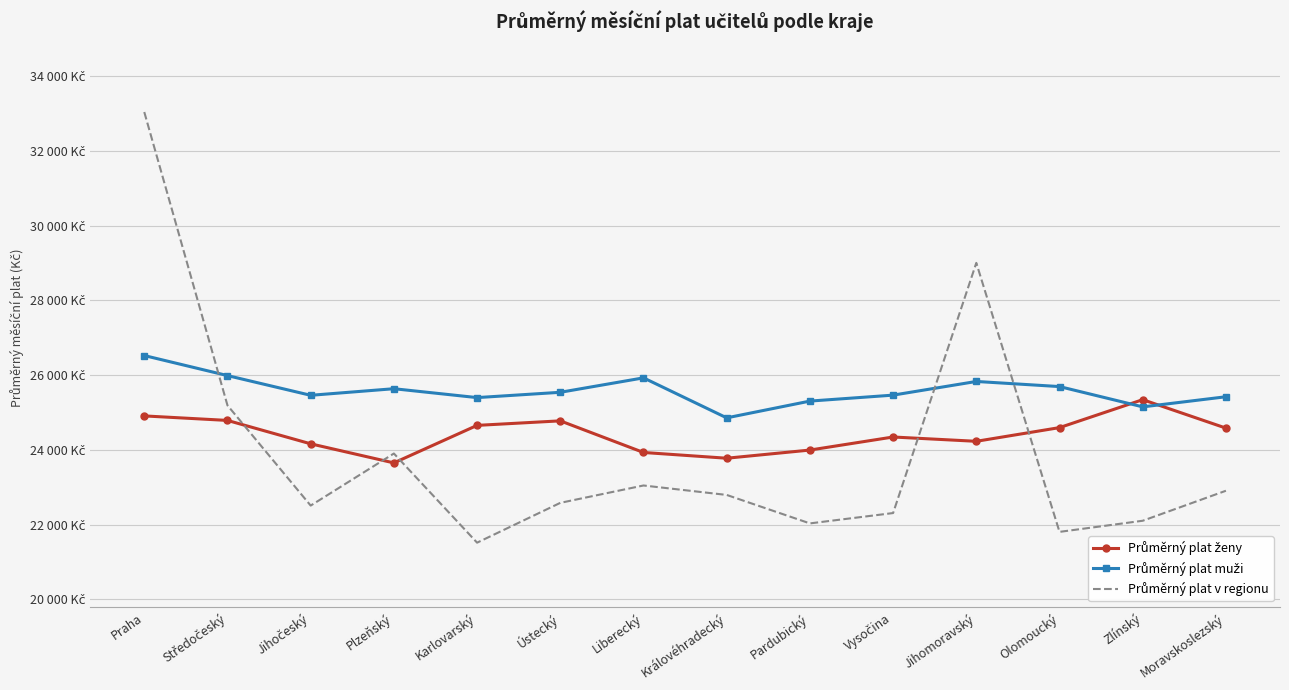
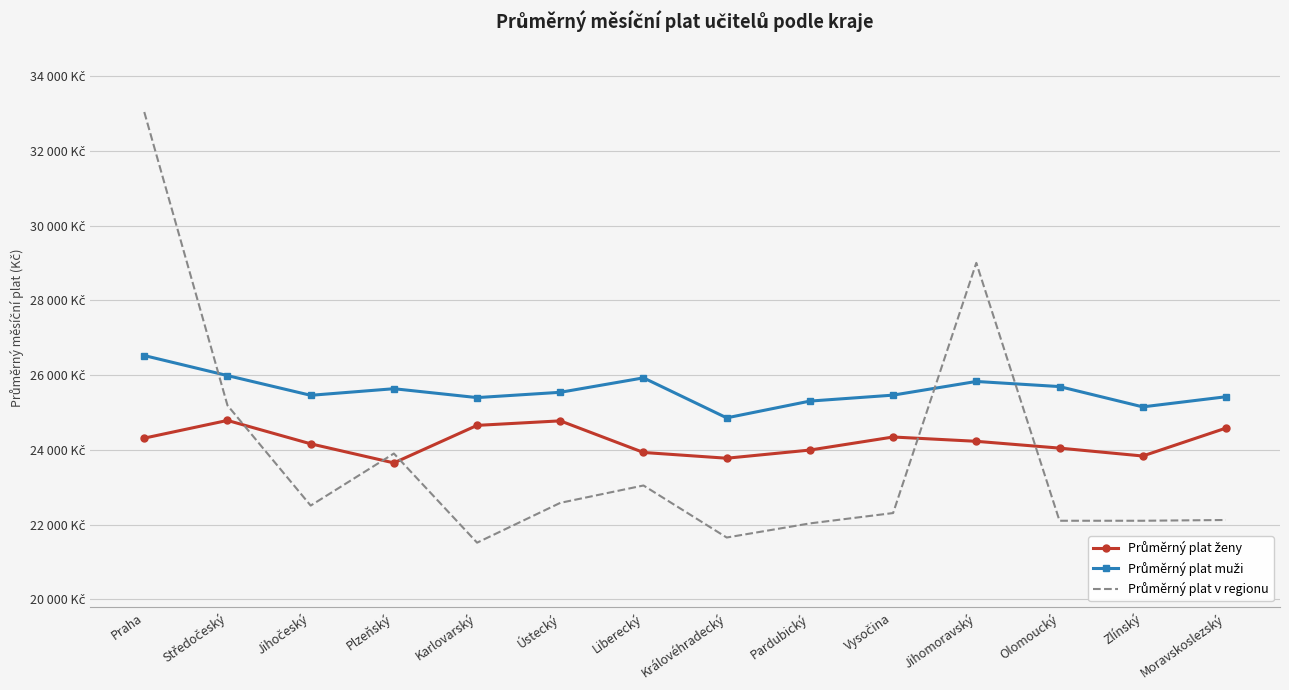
Průměrný plat ženy, Praha: 24900 Kč -> 24300 Kč
Průměrný plat v regionu, Královéhradecký: 22800 Kč -> 21700 Kč
Průměrný plat ženy, Olomoucký: 24600 Kč -> 24000 Kč
Průměrný plat v regionu, Olomoucký: 21800 Kč -> 22100 Kč
Průměrný plat ženy, Zlínský: 25300 Kč -> 23800 Kč
Průměrný plat v regionu, Moravskoslezský: 22900 Kč -> 22100 Kč
